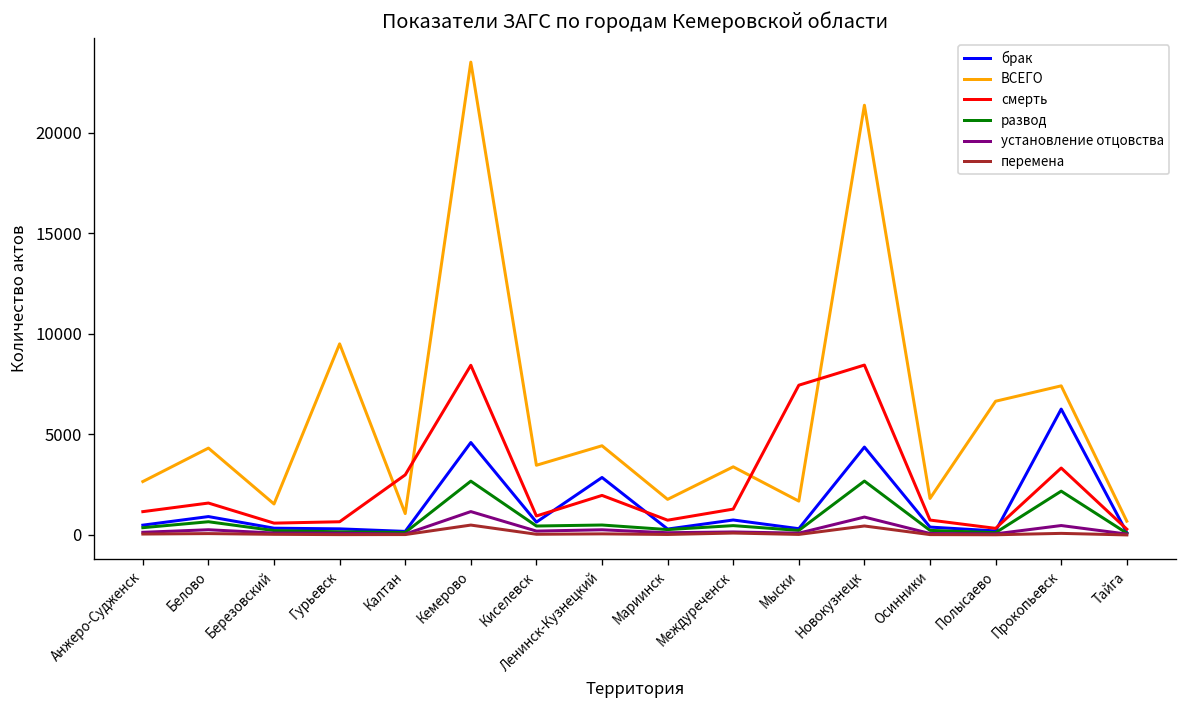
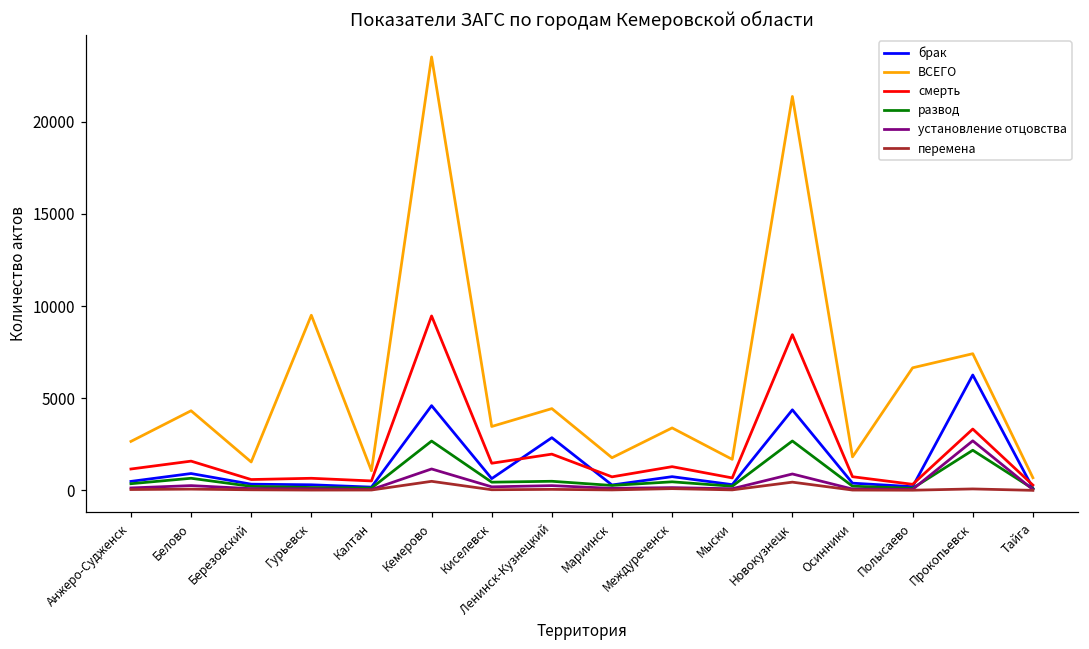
смерть, Калтан: 3000 -> 500
смерть, Кемерово: 8400 -> 9500
смерть, Киселевск: 900 -> 1500
смерть, Мыски: 7500 -> 700
установление отцовства, Прокопьевск: 500 -> 2700
